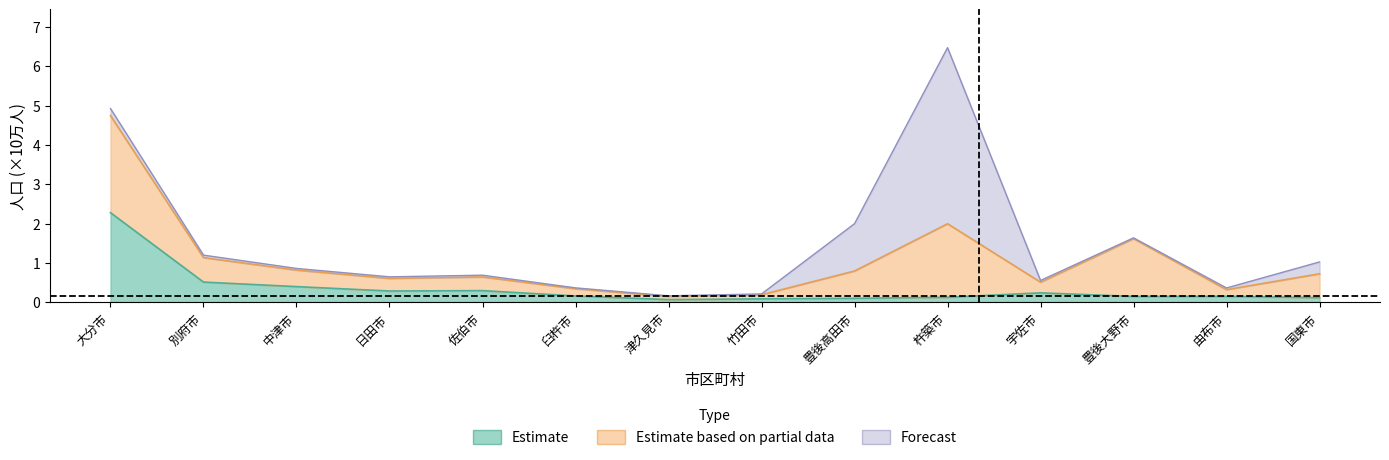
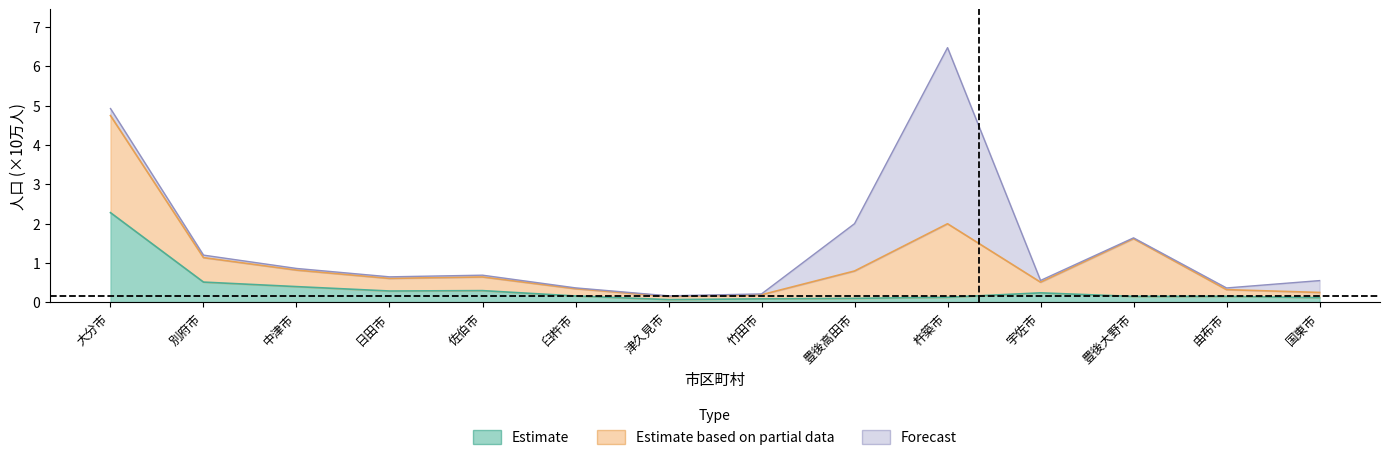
Estimate based on partial data, 国東市: 0.6 -> 0.1
